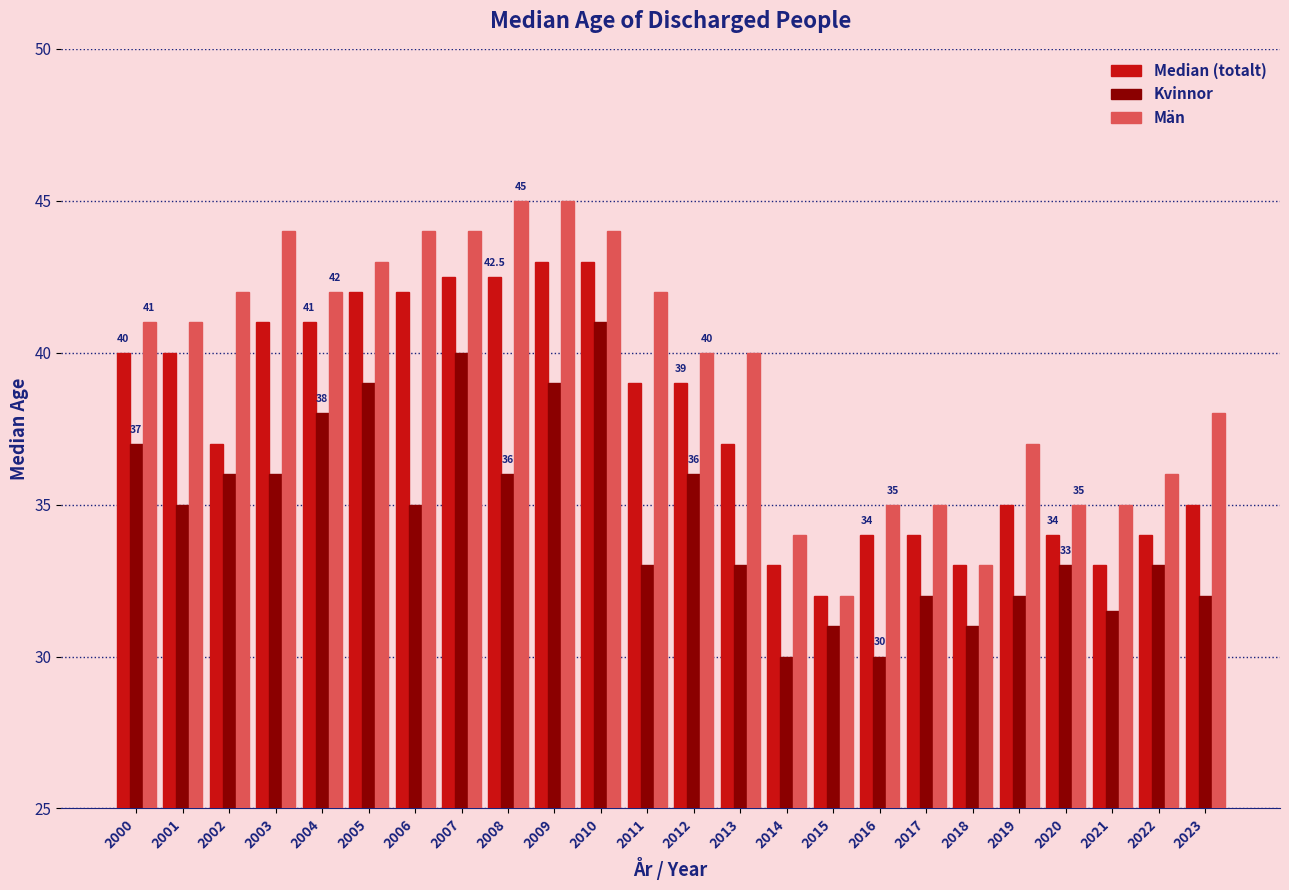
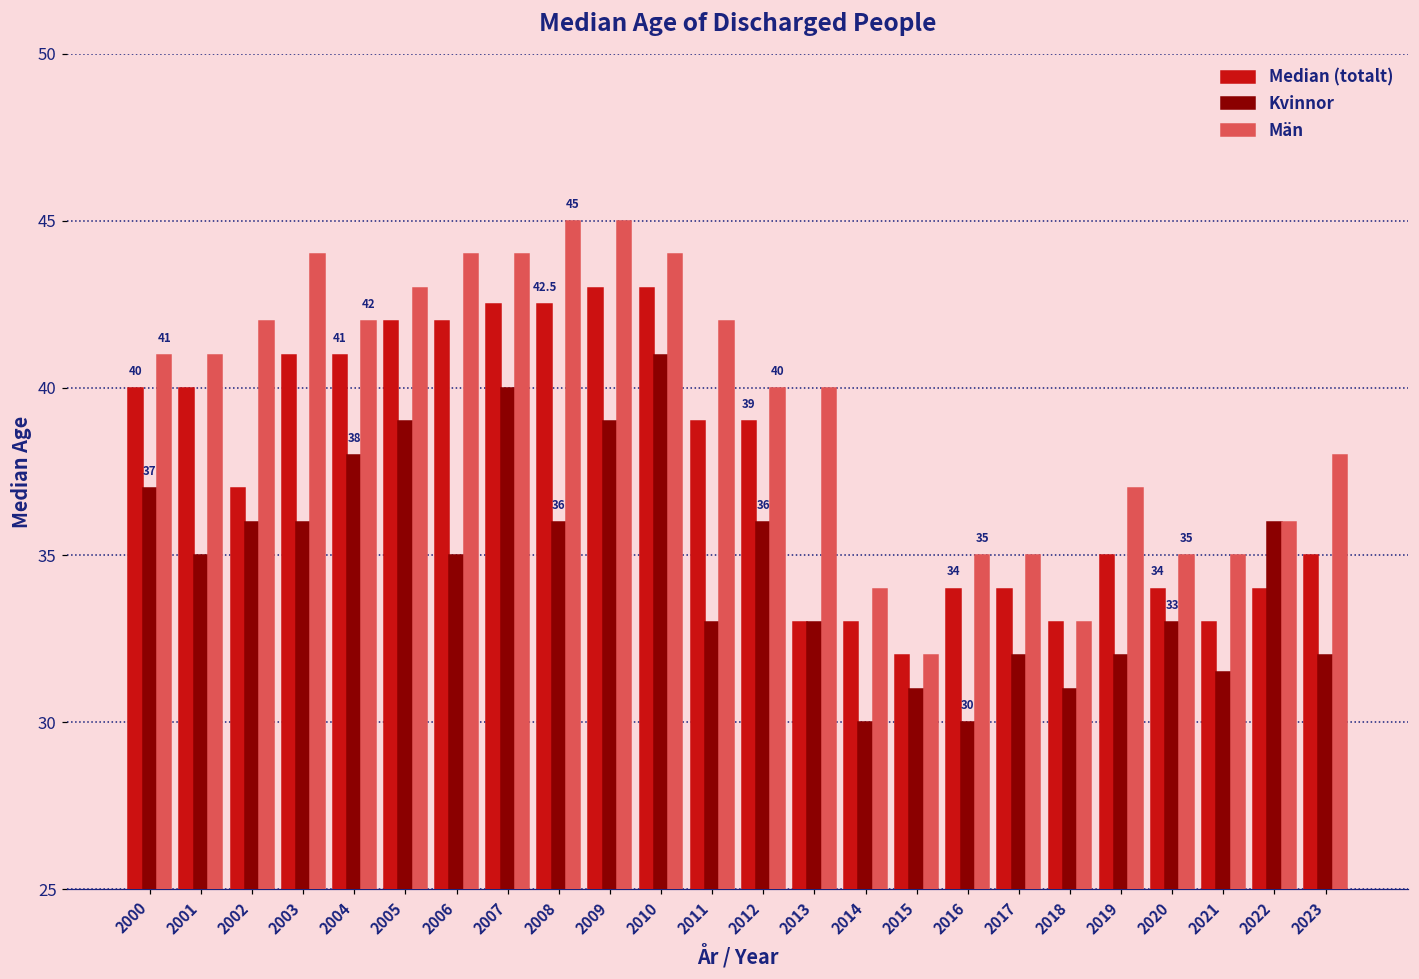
Median (totalt), 2013: 37 -> 33
Kvinnor, 2022: 33 -> 36
